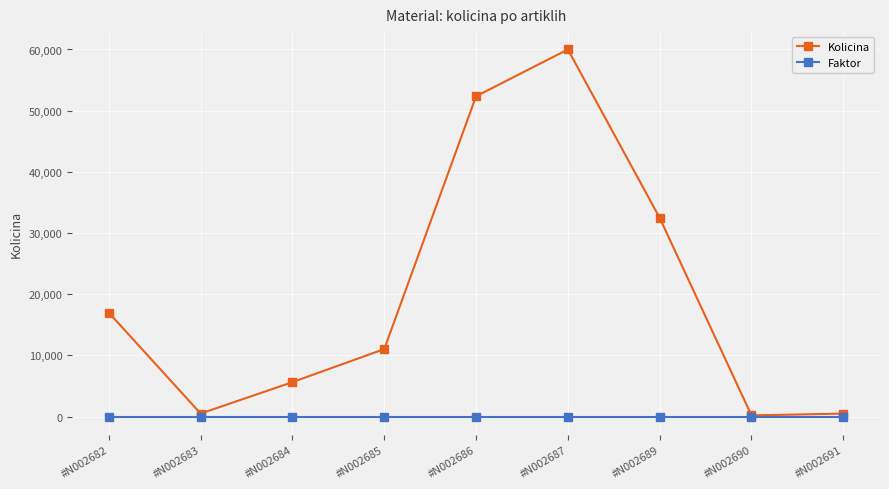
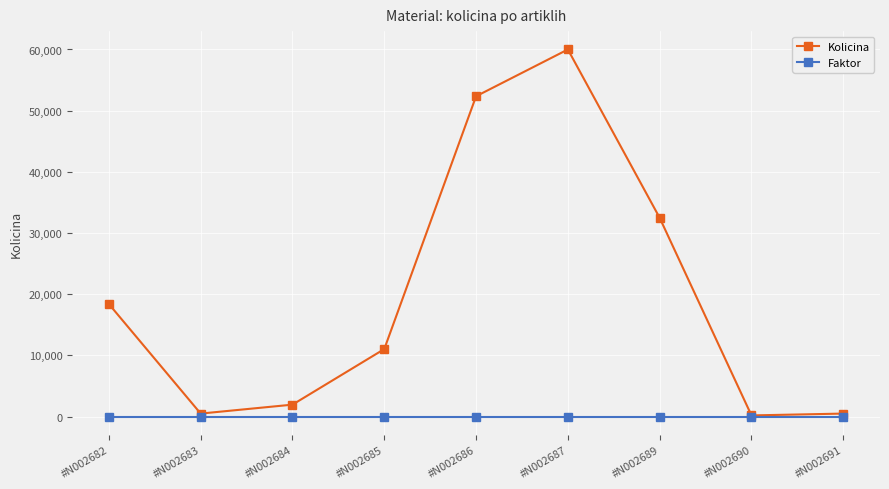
Kolicina, #N002682: 17,000 -> 18,000
Kolicina, #N002684: 6,000 -> 2,000
